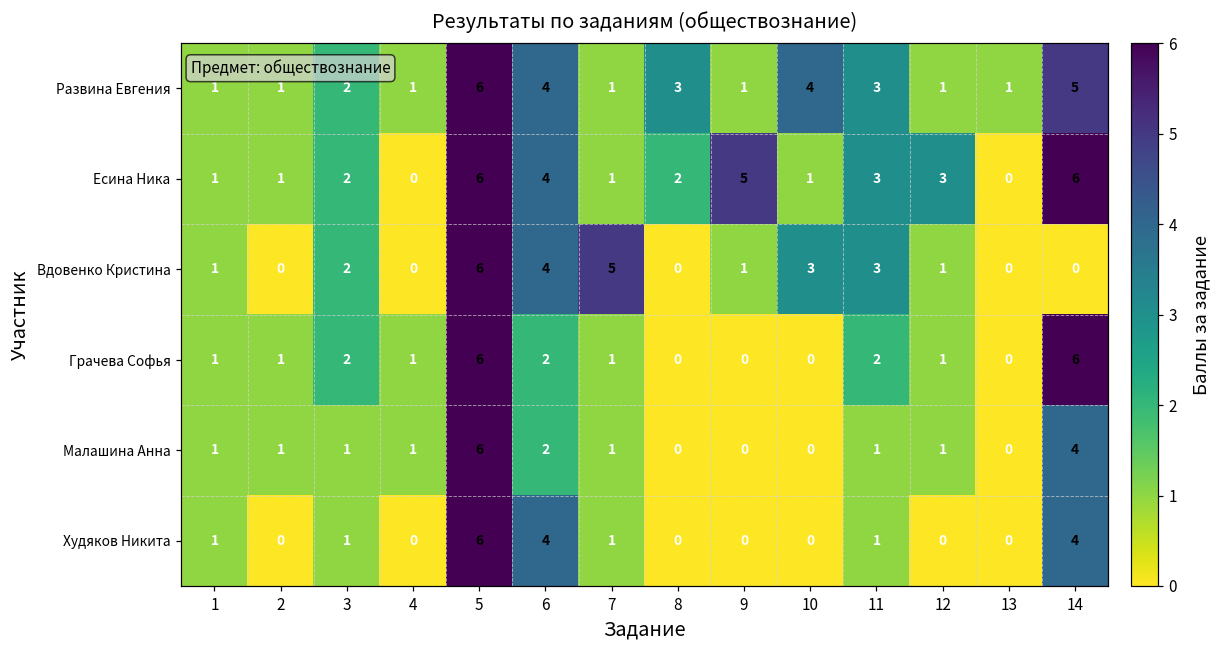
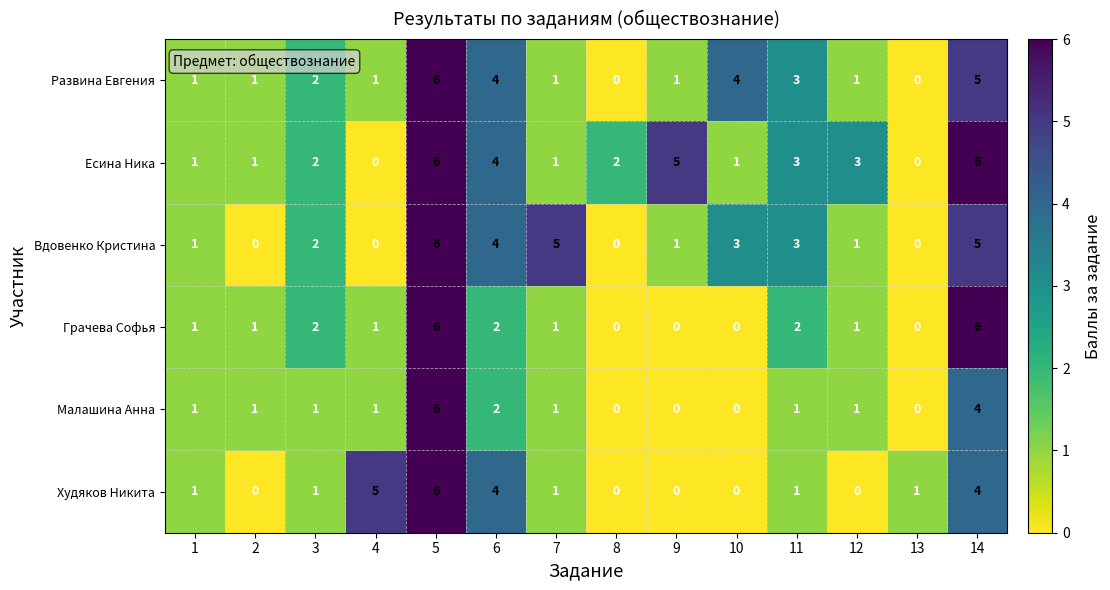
Развина Евгения, 8: 3 -> 0
Развина Евгения, 13: 1 -> 0
Вдовенко Кристина, 14: 0 -> 5
Худяков Никита, 4: 0 -> 5
Худяков Никита, 13: 0 -> 1
